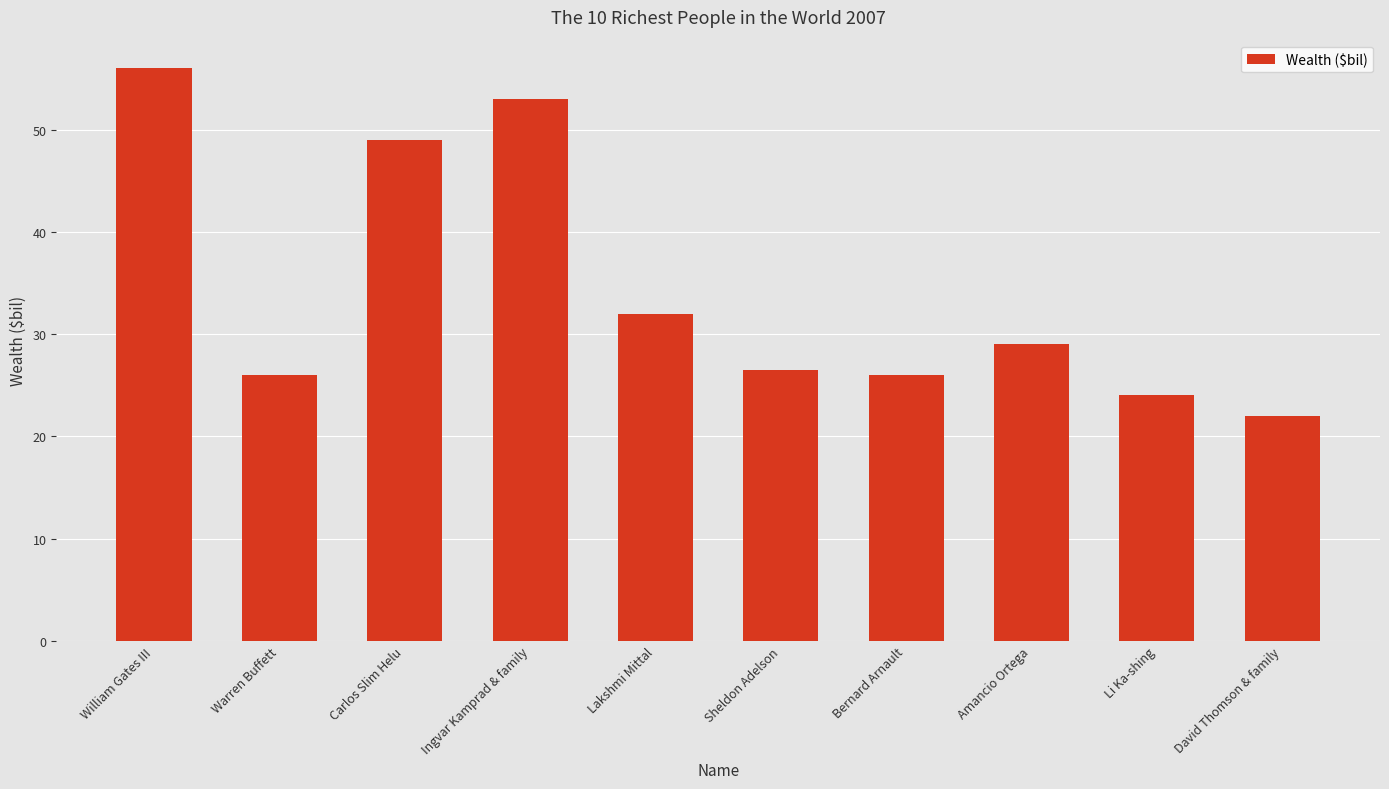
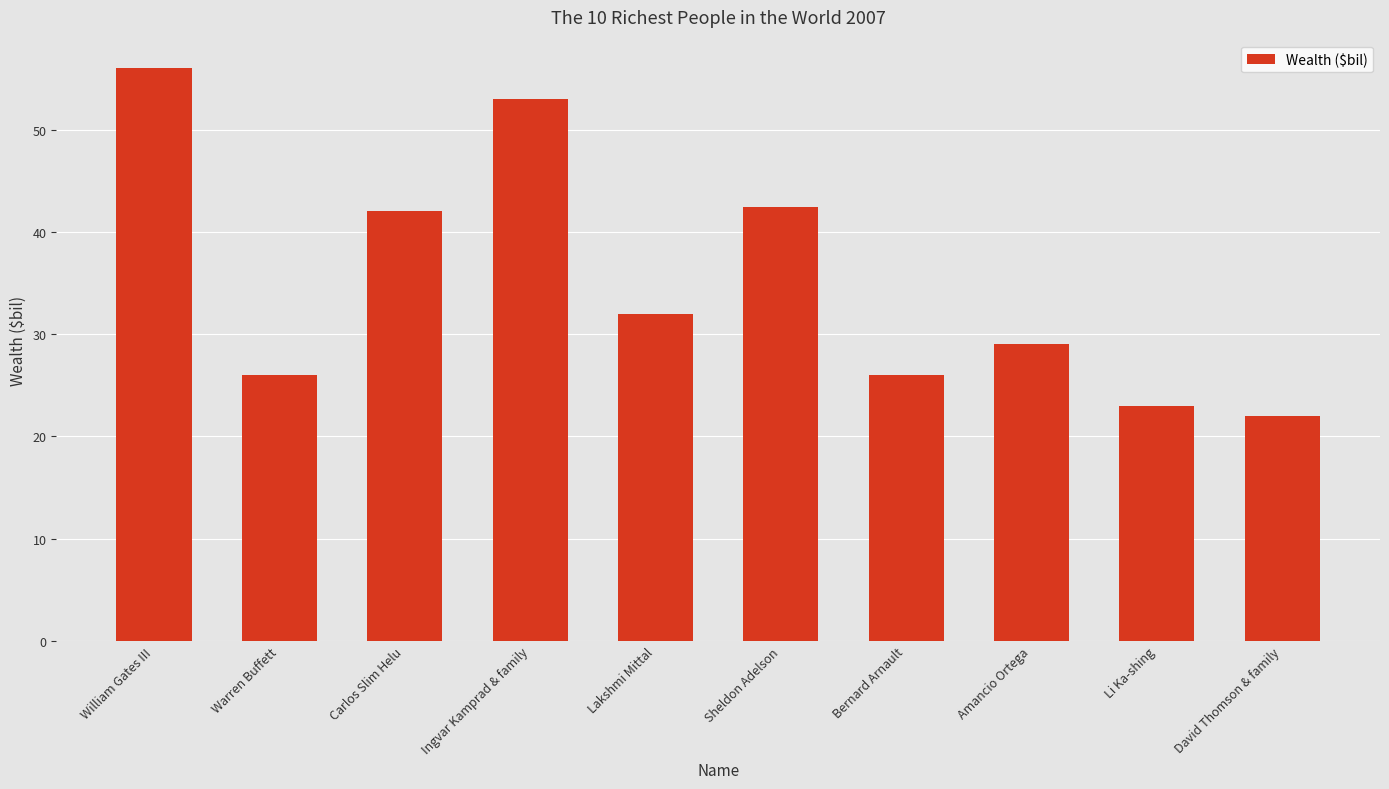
Carlos Slim Helu: 49 -> 42
Sheldon Adelson: 26.5 -> 42.4
Li Ka-shing: 24 -> 23
